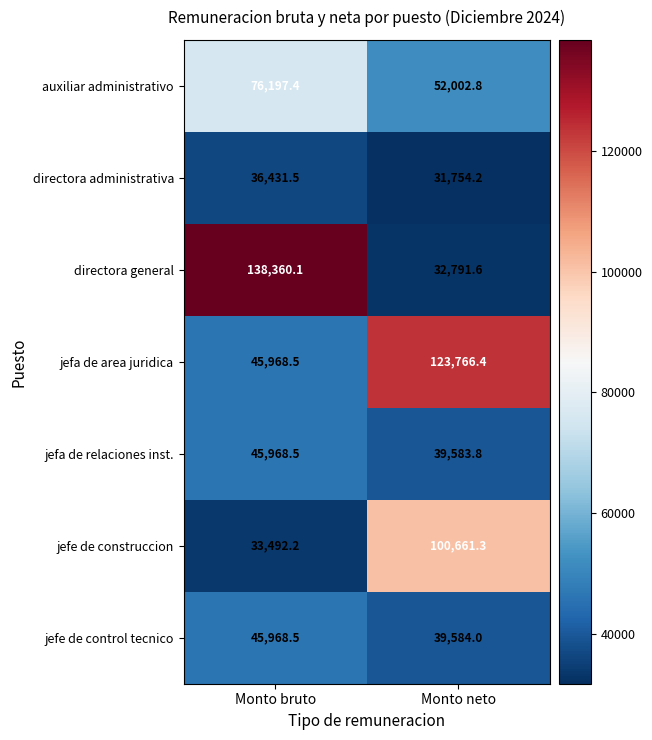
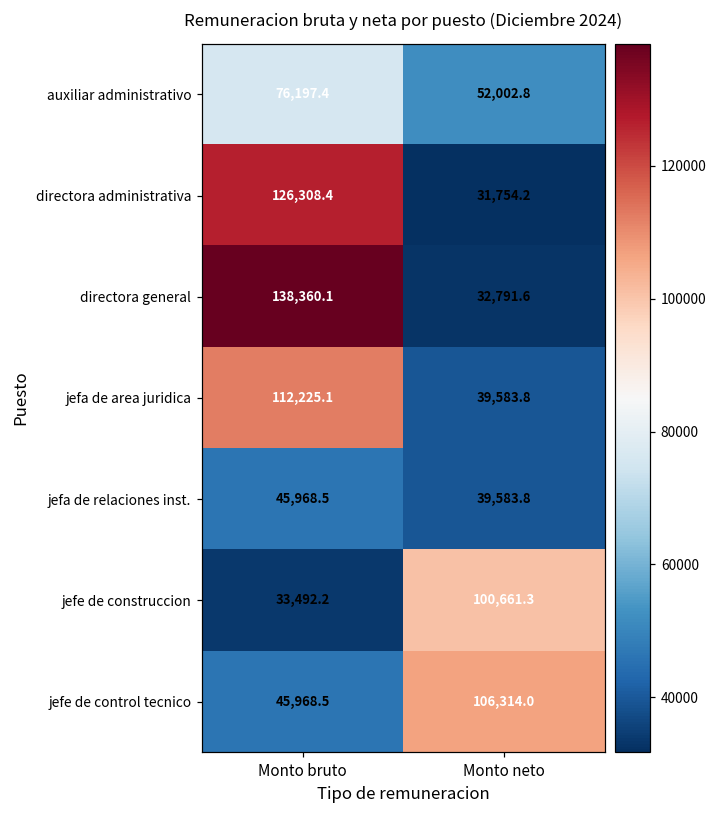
directora administrativa, Monto bruto: 36,431.5 -> 126,308.4
jefa de area juridica, Monto bruto: 45,968.5 -> 112,225.1
jefa de area juridica, Monto neto: 123,766.4 -> 39,583.8
jefe de control tecnico, Monto neto: 39,584.0 -> 106,314.0
